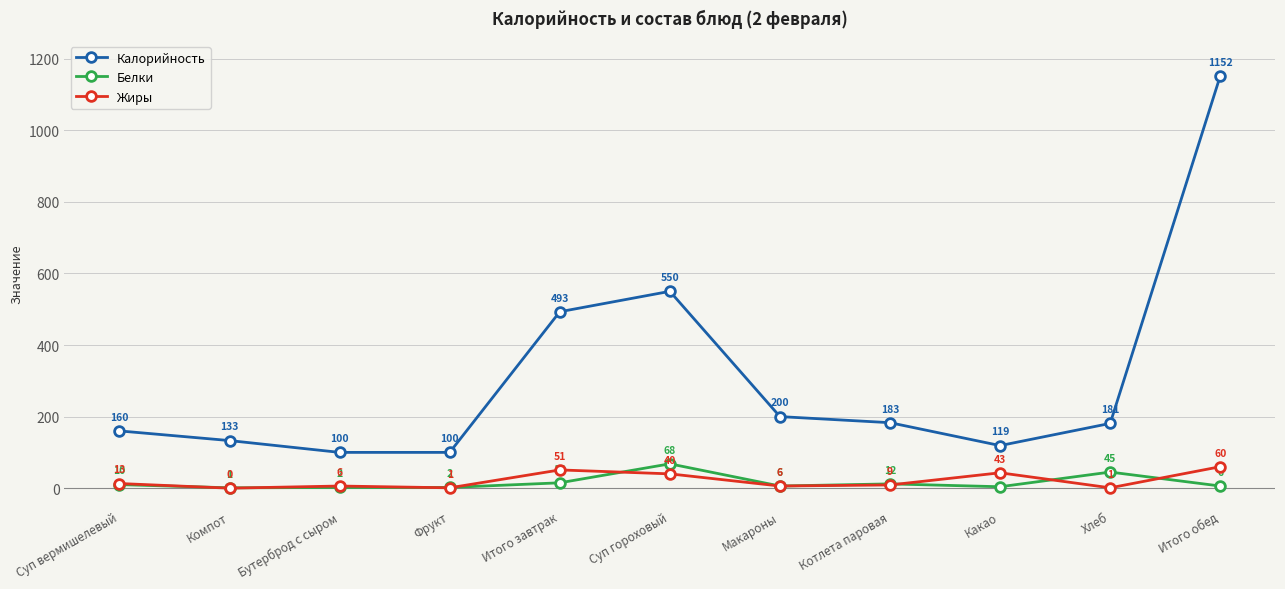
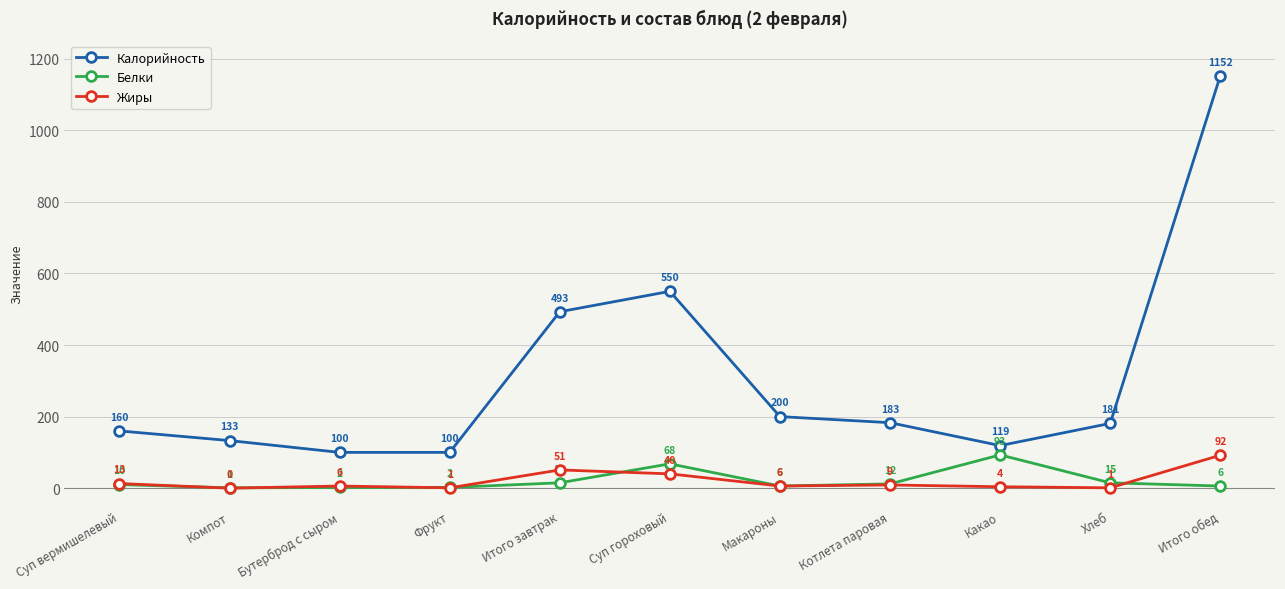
Белки, Какао: 4 -> 93
Жиры, Какао: 43 -> 4
Белки, Хлеб: 45 -> 15
Жиры, Итого обед: 60 -> 92
